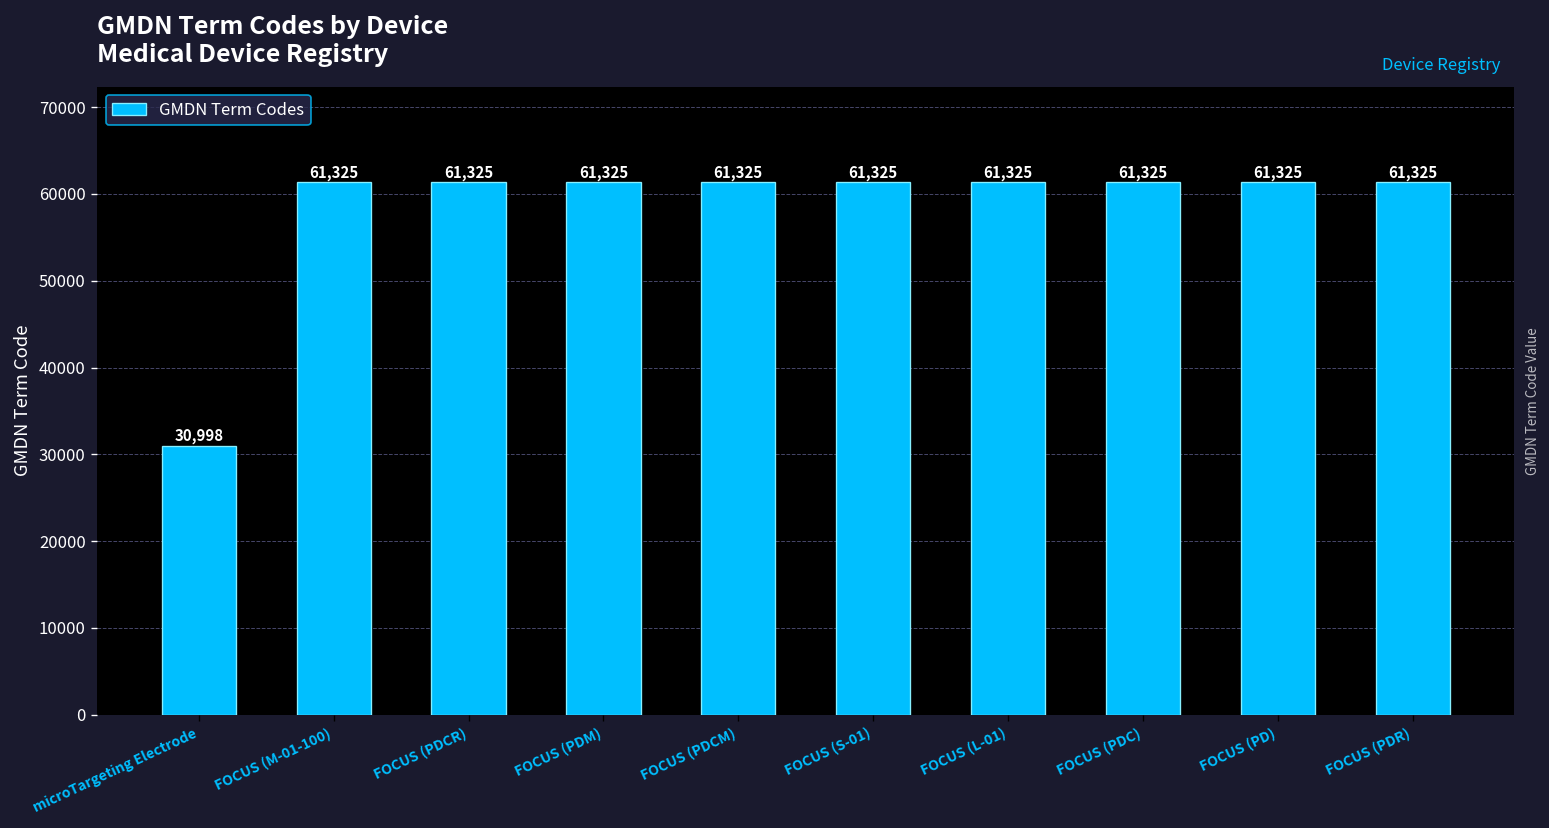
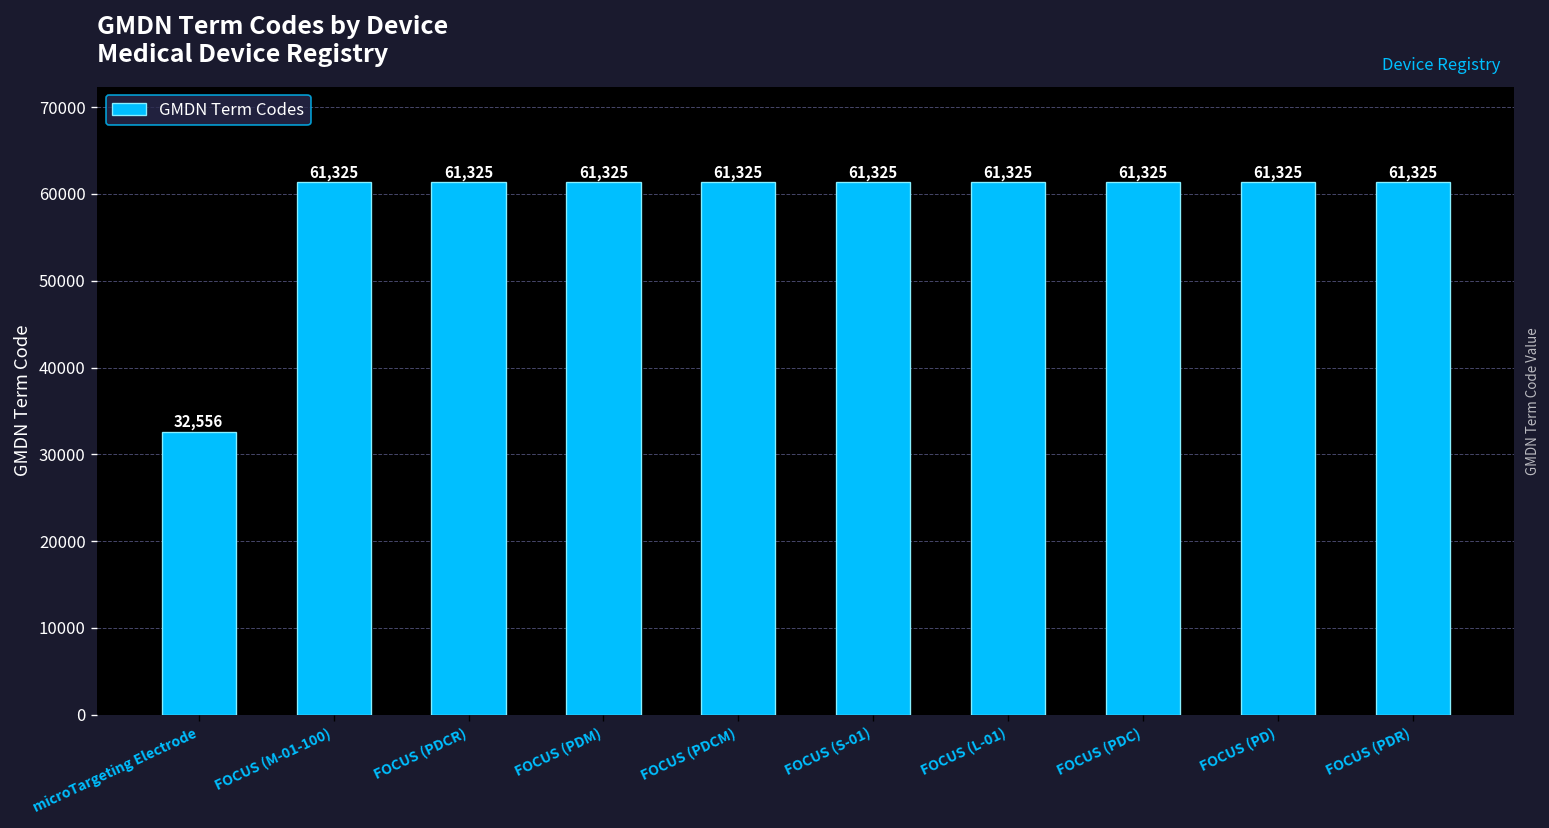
microTargeting Electrode: 30,998 -> 32,556
